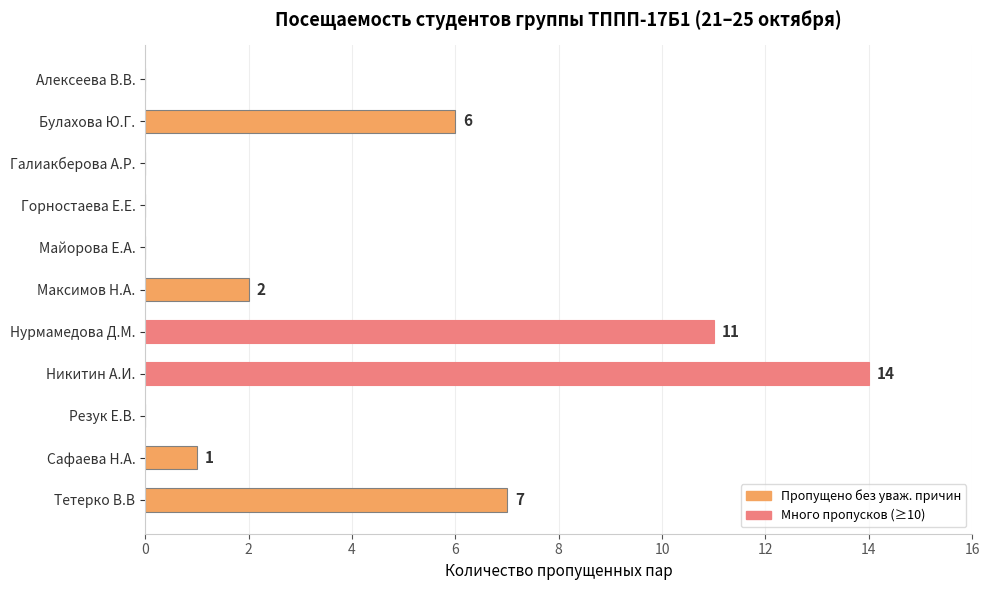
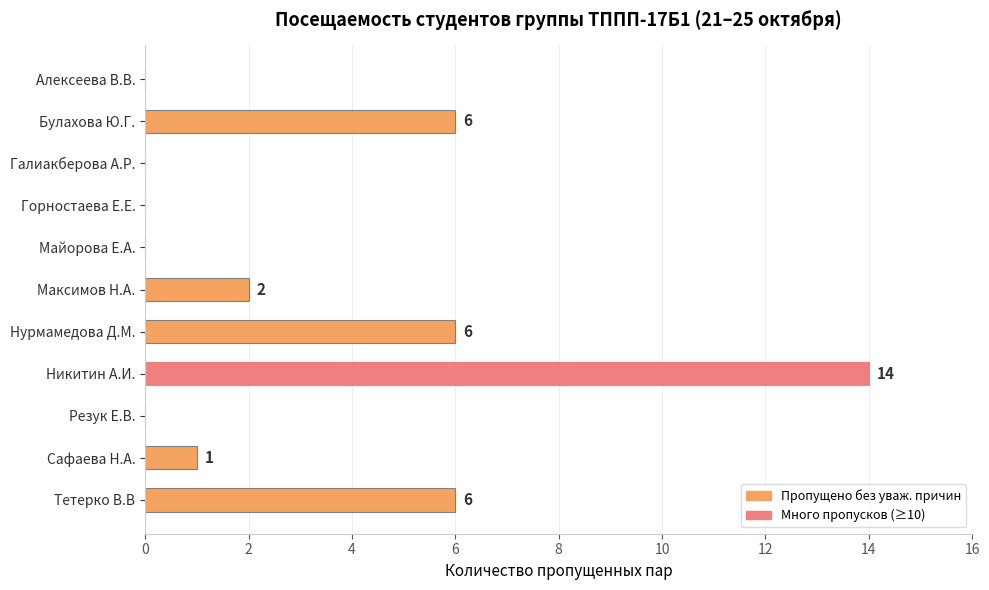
Нурмамедова Д.М.: 11 -> 6
Тетерко В.В: 7 -> 6
